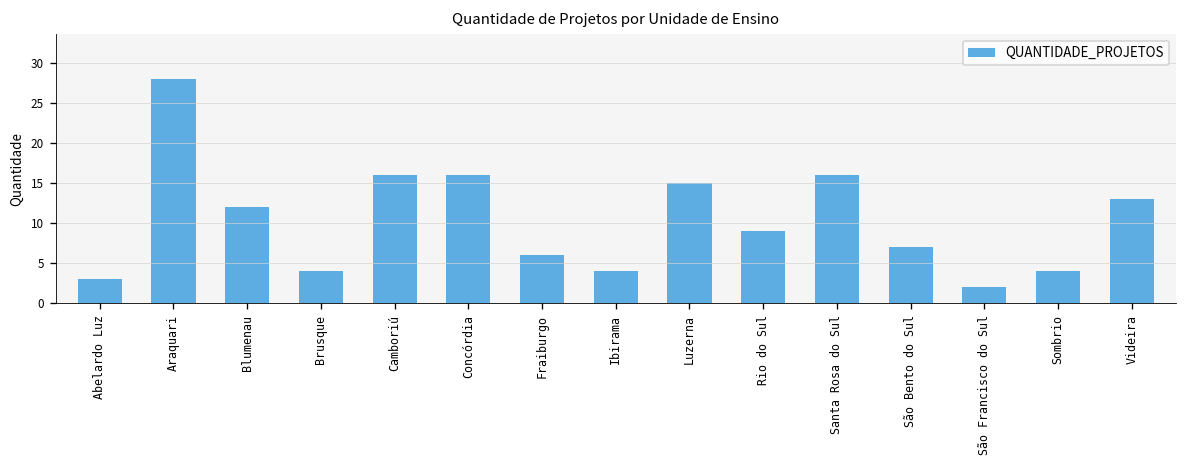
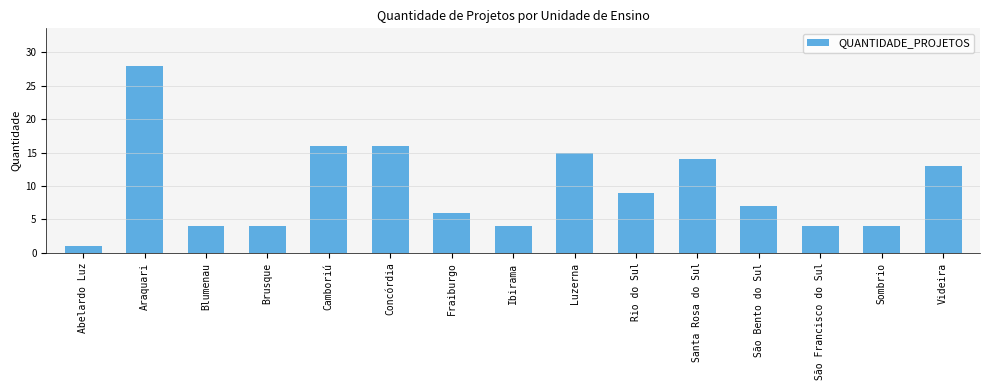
Abelardo Luz: 3 -> 1
Blumenau: 12 -> 4
Santa Rosa do Sul: 16 -> 14
São Francisco do Sul: 2 -> 4
